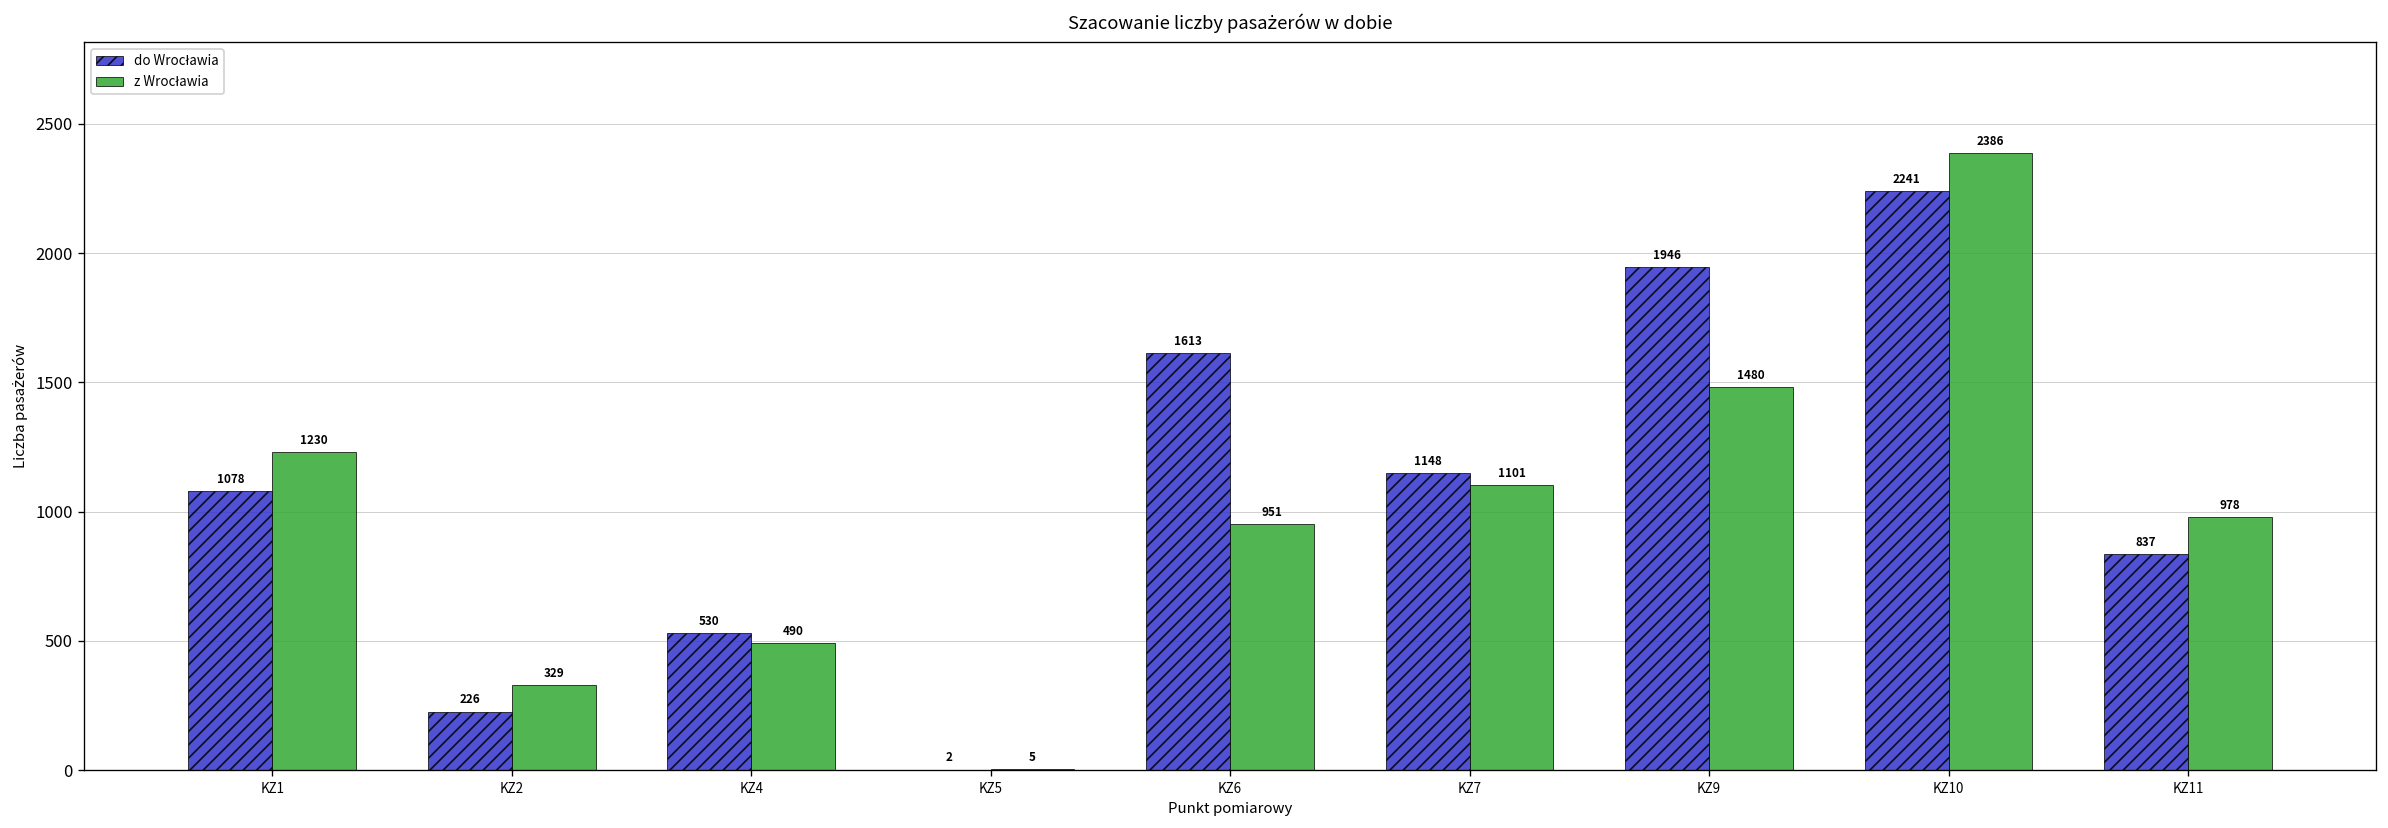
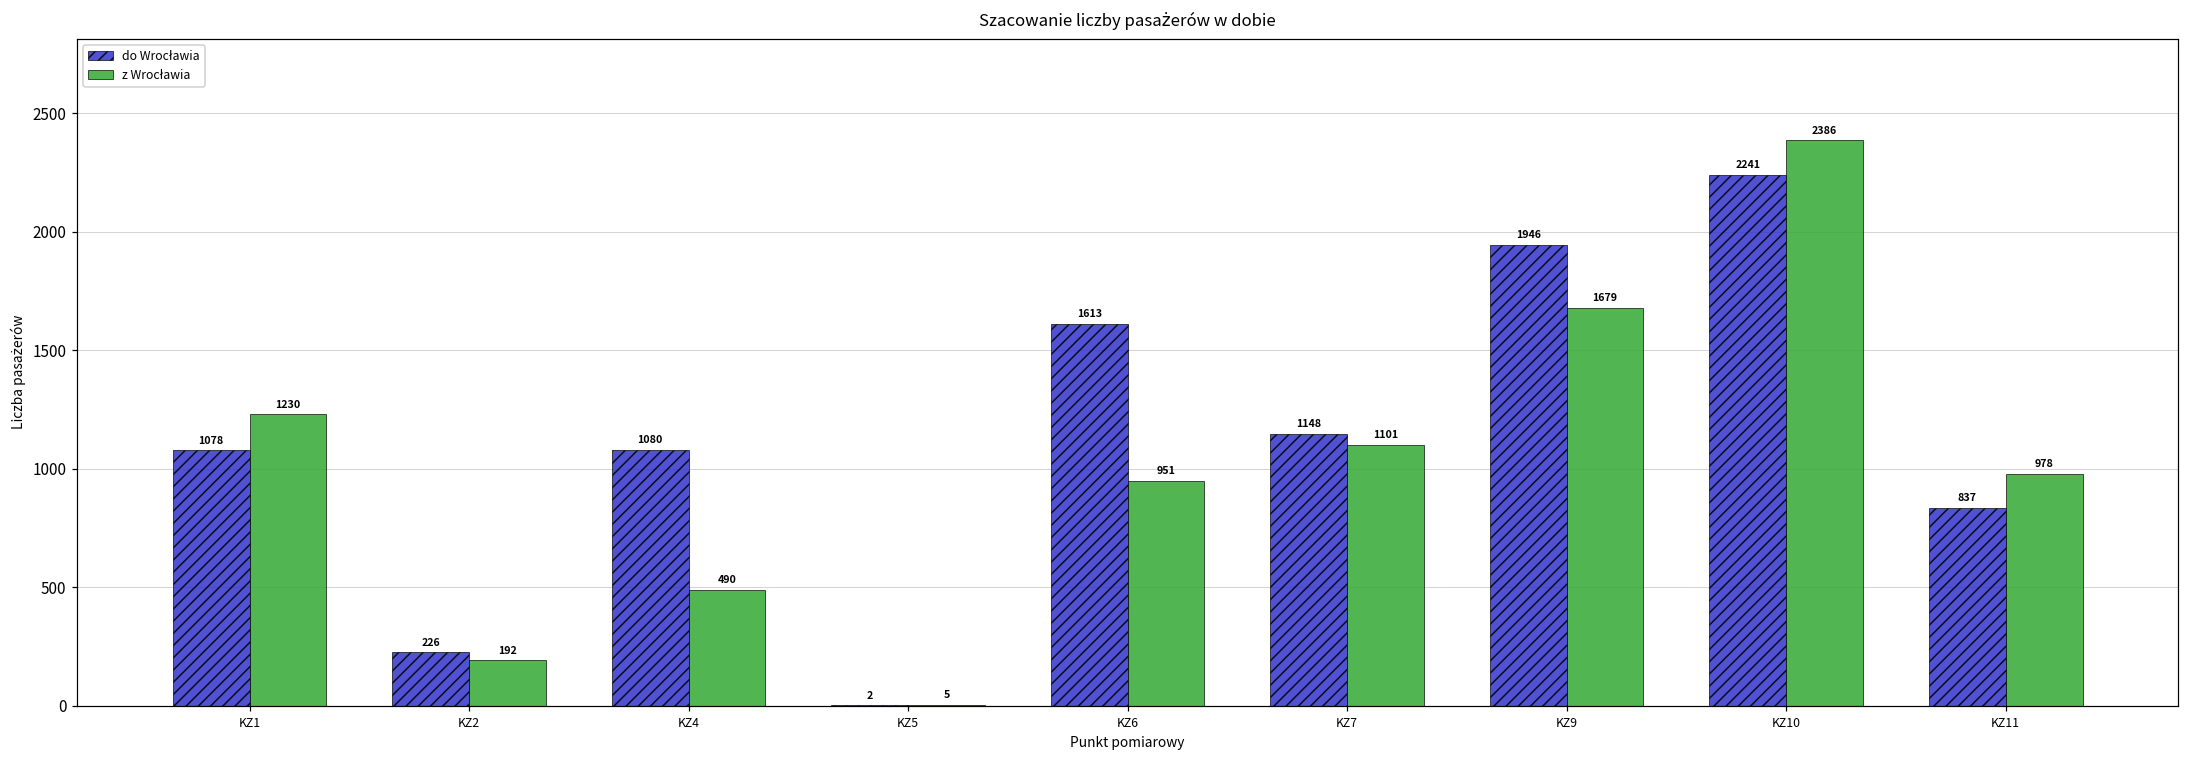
z Wrocławia, KZ2: 329 -> 192
do Wrocławia, KZ4: 530 -> 1080
z Wrocławia, KZ9: 1480 -> 1679
